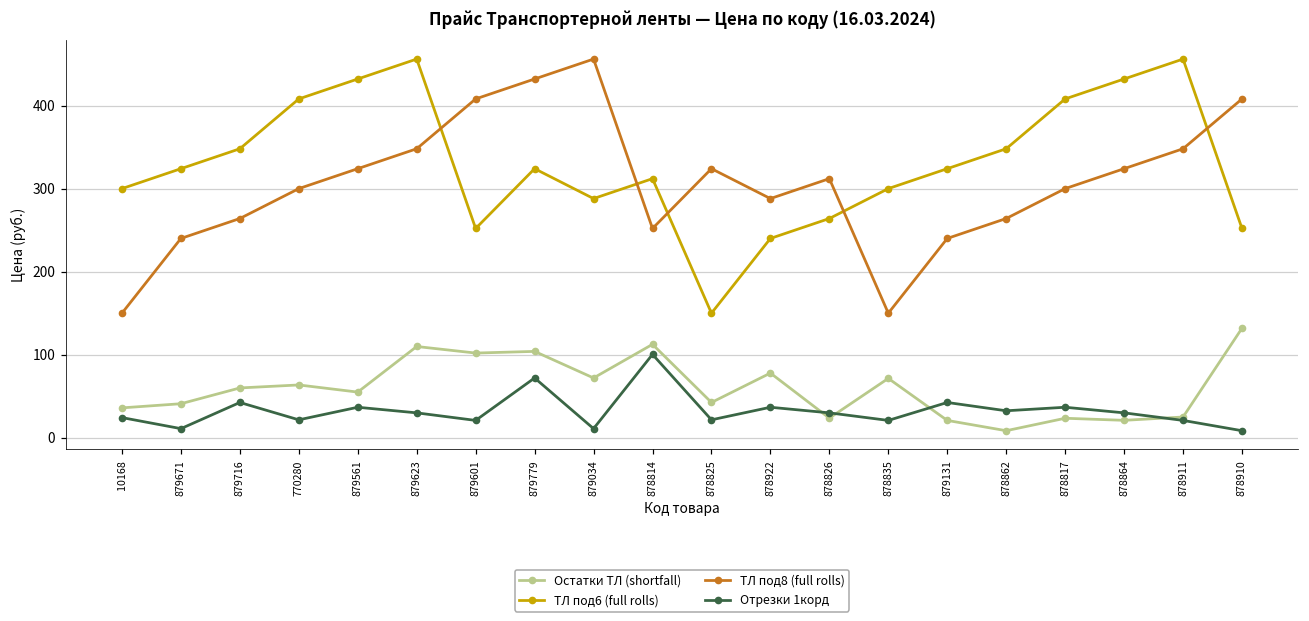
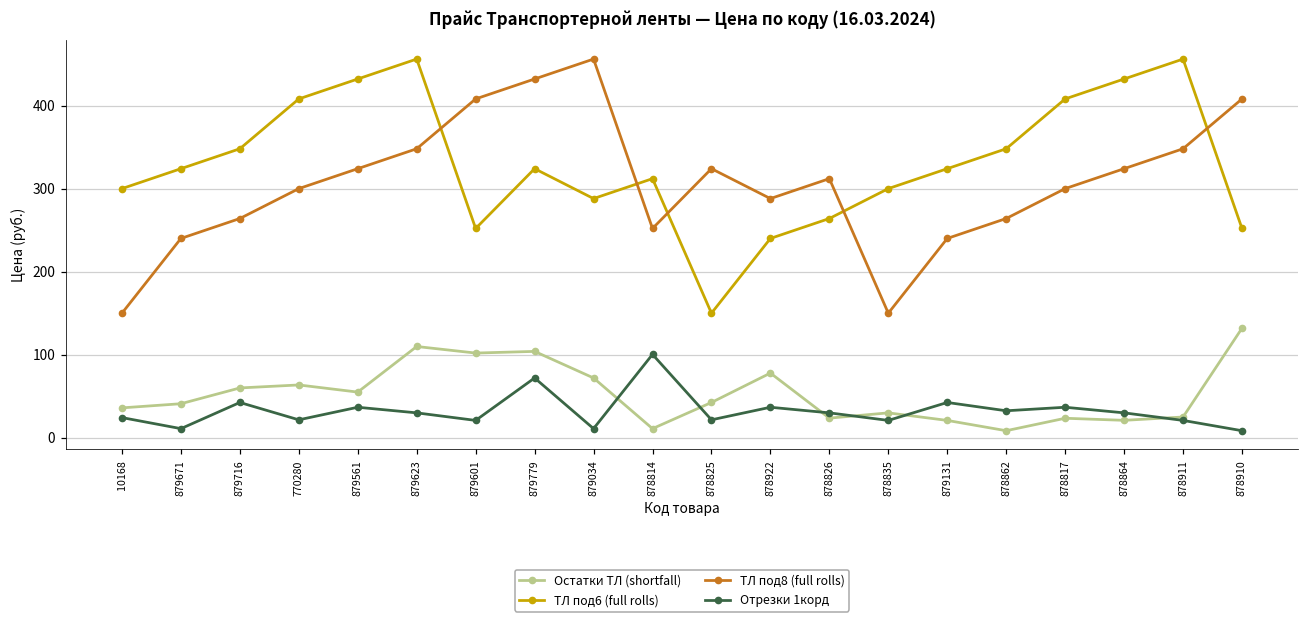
Остатки ТЛ (shortfall), 878814: 110 -> 10
Остатки ТЛ (shortfall), 878835: 70 -> 30
